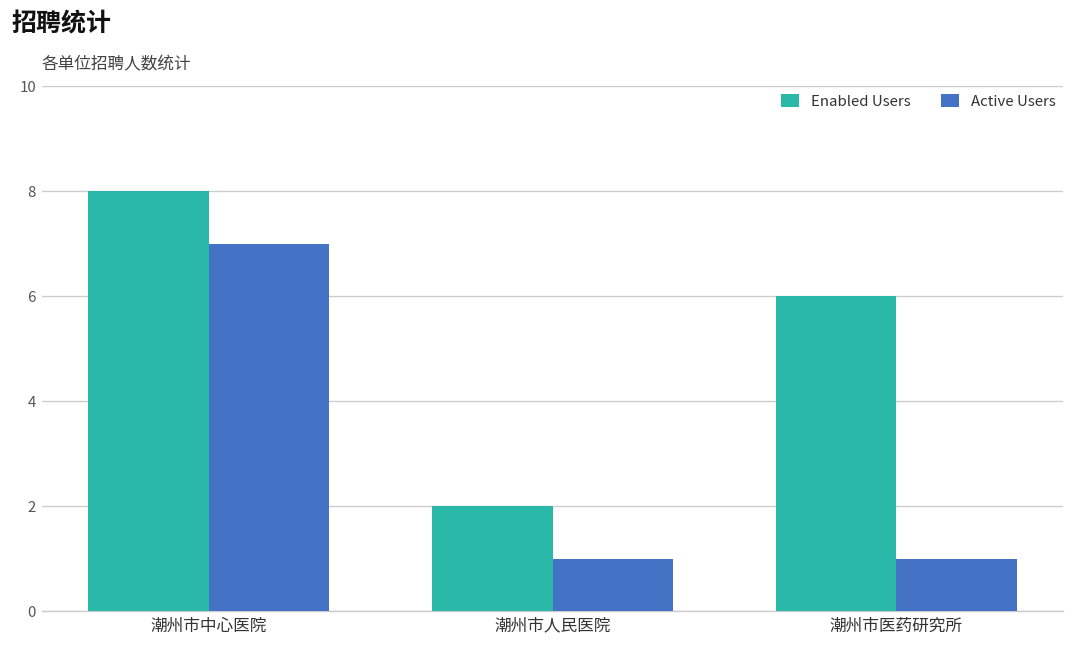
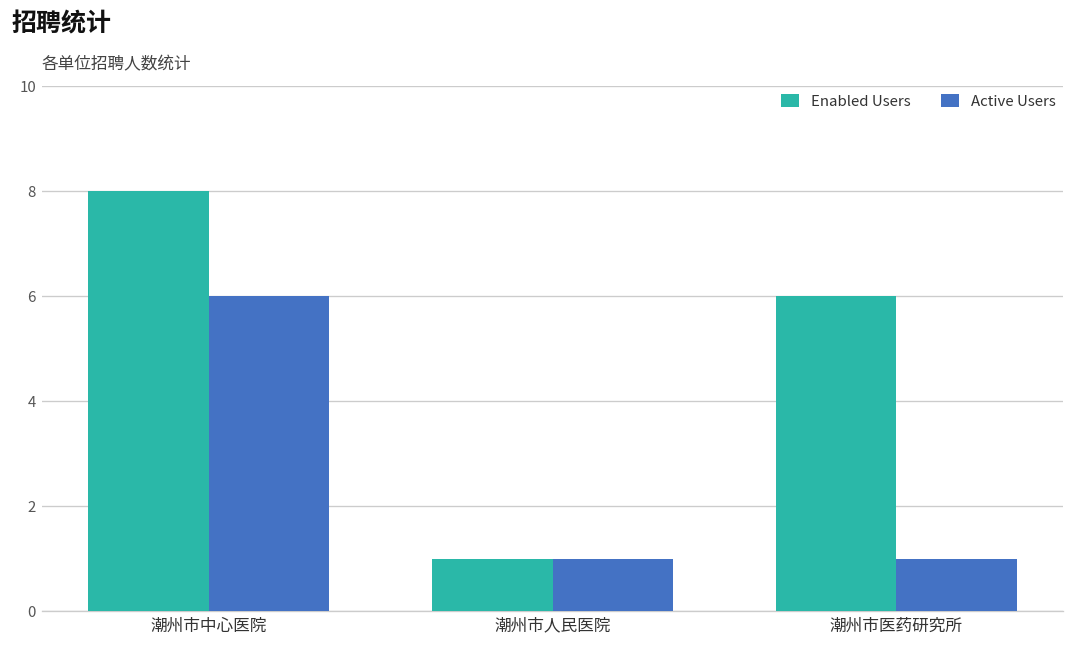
Active Users, 潮州市中心医院: 7 -> 6
Enabled Users, 潮州市人民医院: 2 -> 1
